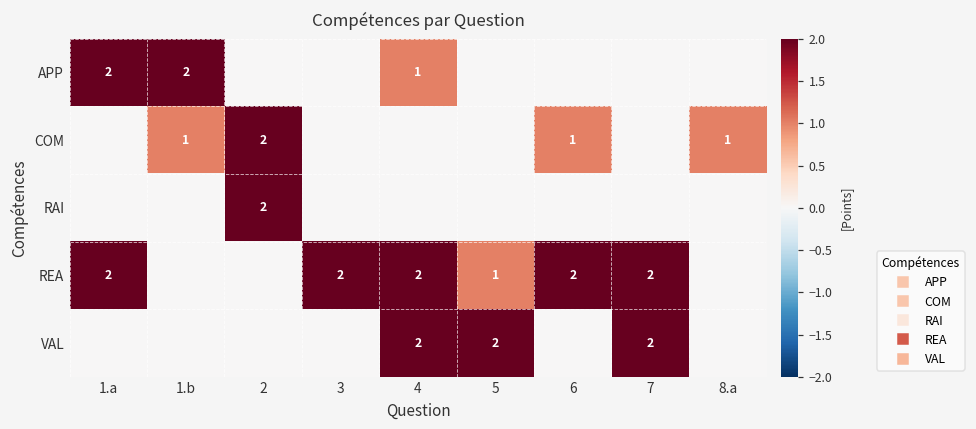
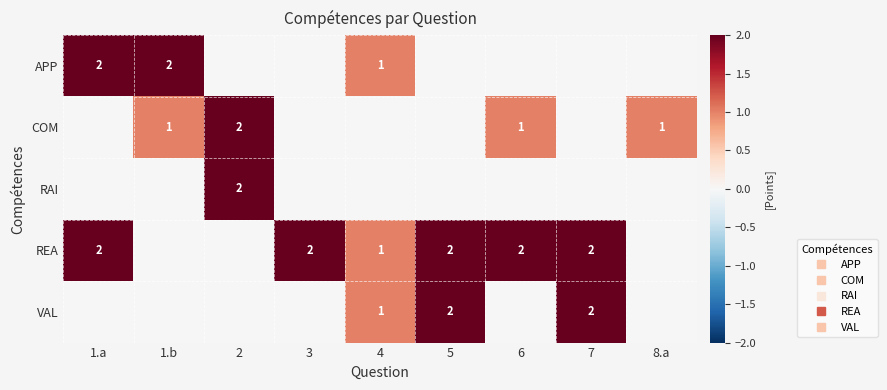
REA, 4: 2 -> 1
REA, 5: 1 -> 2
VAL, 4: 2 -> 1
